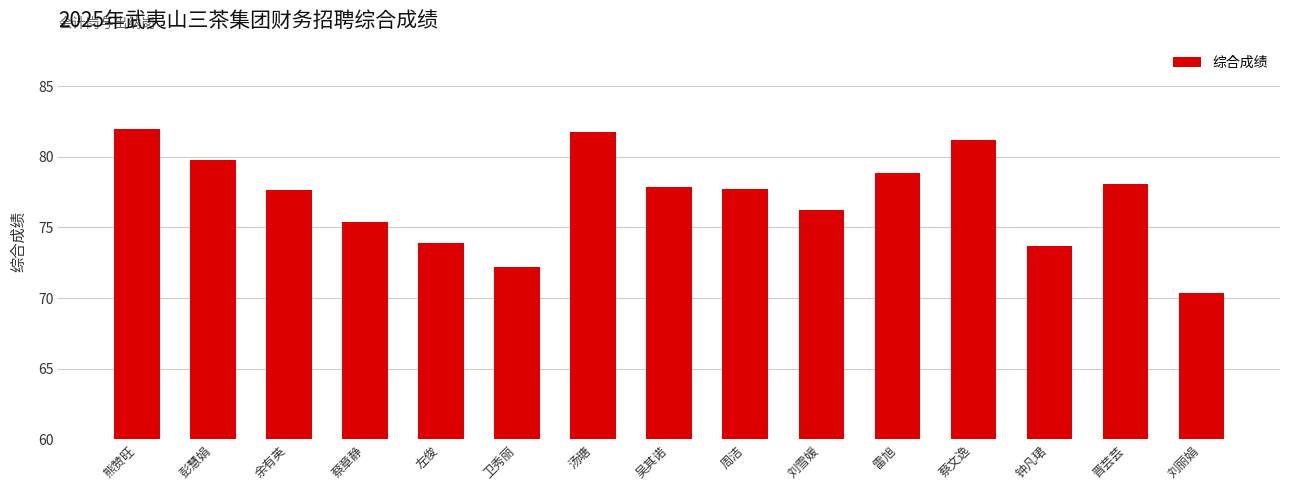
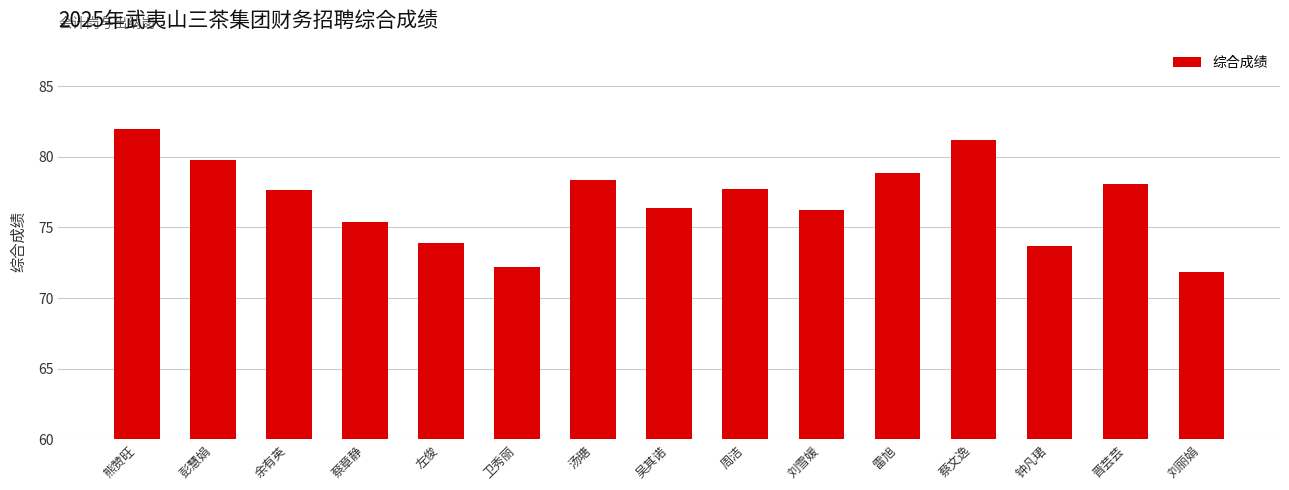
汤瑭: 81.8 -> 78.3
吴其诺: 77.9 -> 76.4
刘丽娟: 70.4 -> 71.8
